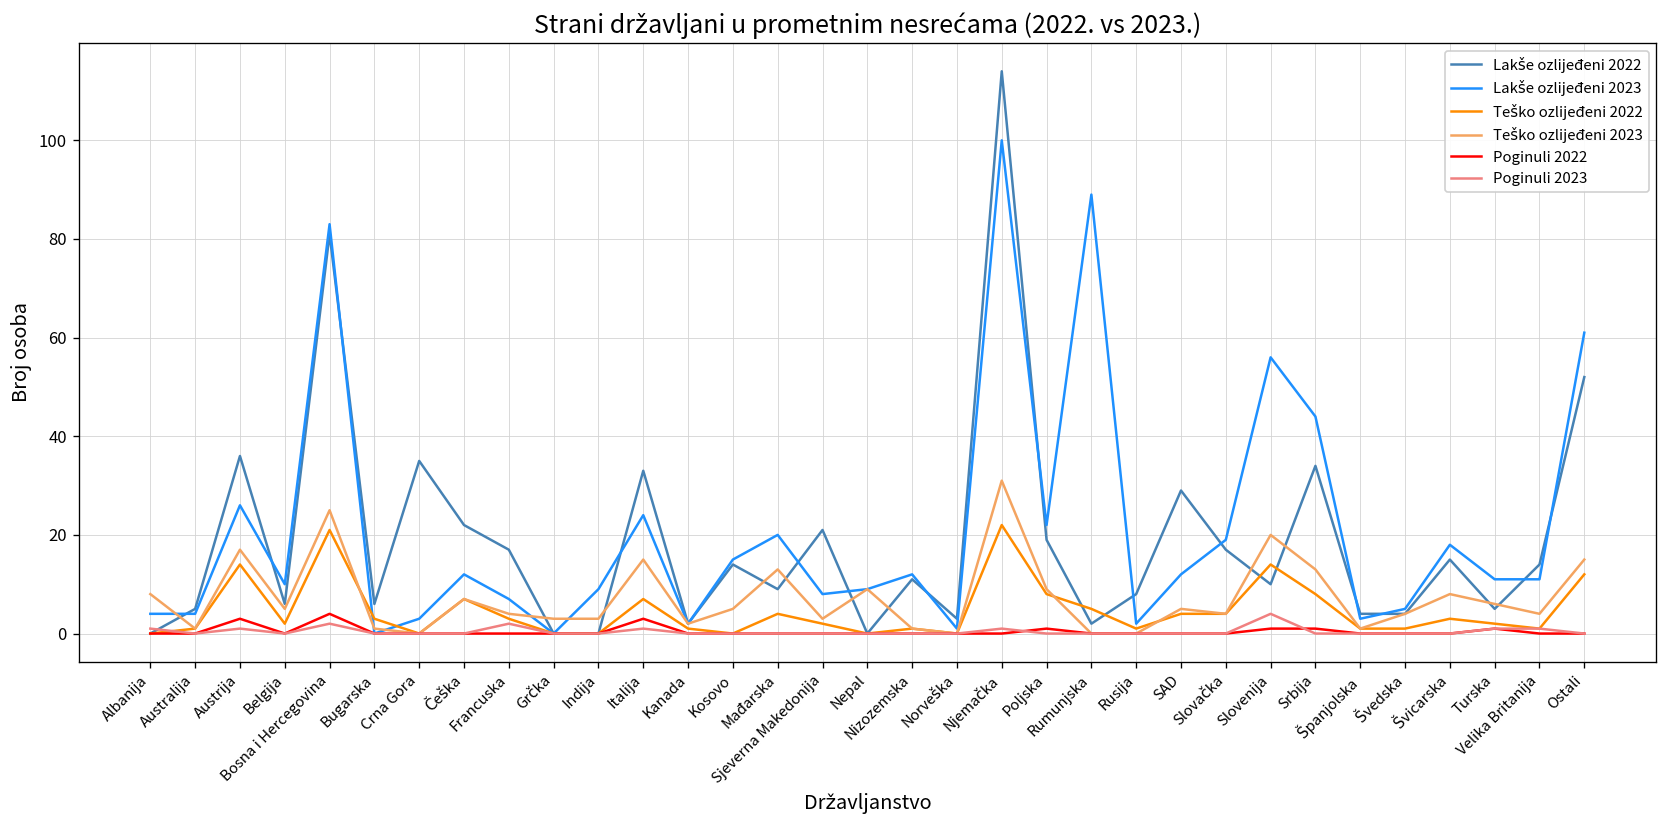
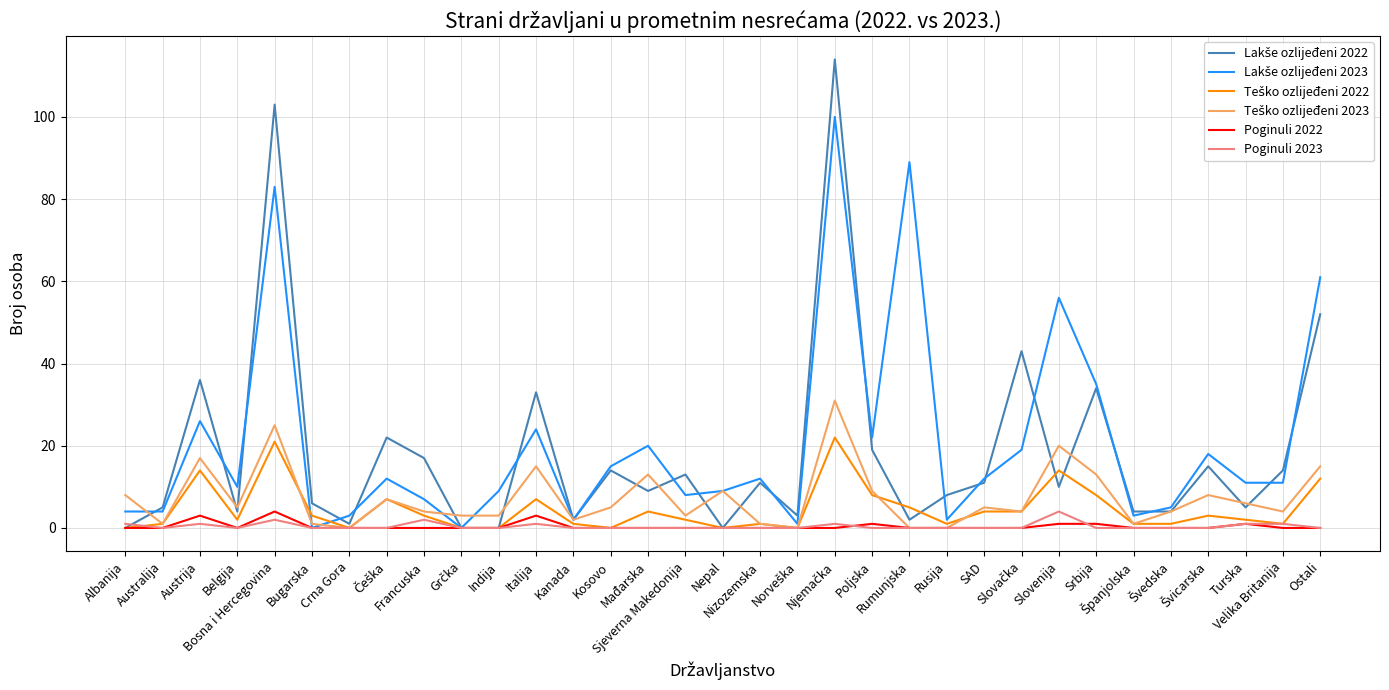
Lakše ozlijeđeni 2022, Belgija: 6 -> 4
Lakše ozlijeđeni 2022, Bosna i Hercegovina: 81 -> 103
Lakše ozlijeđeni 2022, Crna Gora: 35 -> 1
Lakše ozlijeđeni 2022, Sjeverna Makedonija: 21 -> 13
Lakše ozlijeđeni 2022, SAD: 29 -> 11
Lakše ozlijeđeni 2022, Slovačka: 17 -> 43
Lakše ozlijeđeni 2023, Srbija: 44 -> 35
